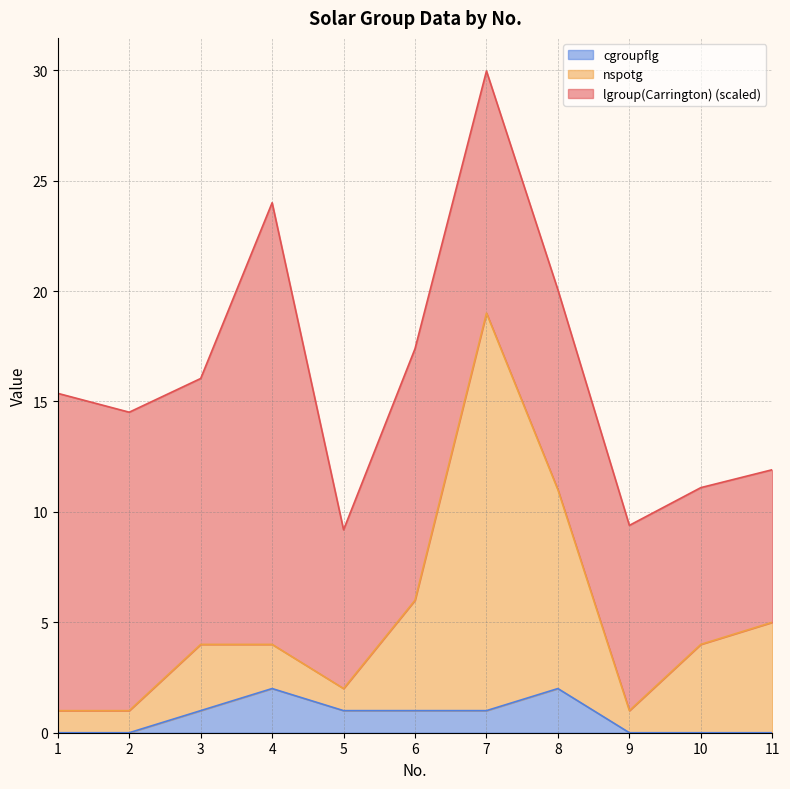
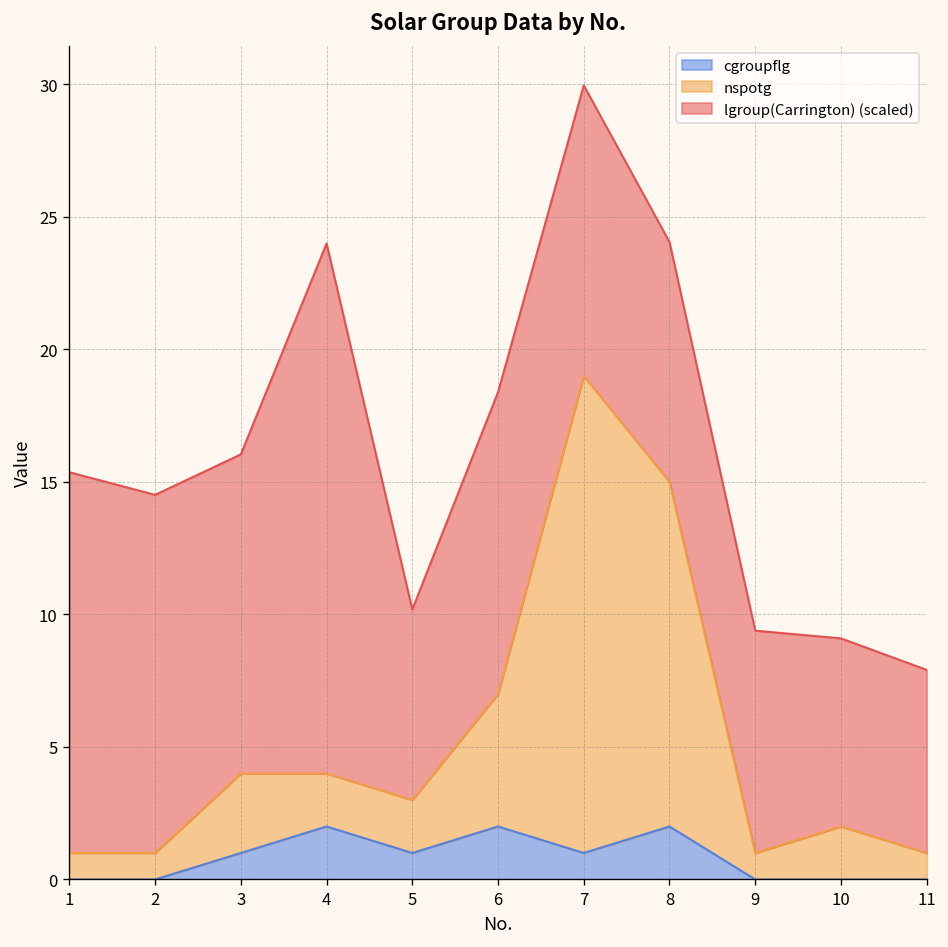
nspotg, 5: 1 -> 2
cgroupflg, 6: 1 -> 2
nspotg, 8: 9 -> 13
nspotg, 10: 4 -> 2
nspotg, 11: 5 -> 1
